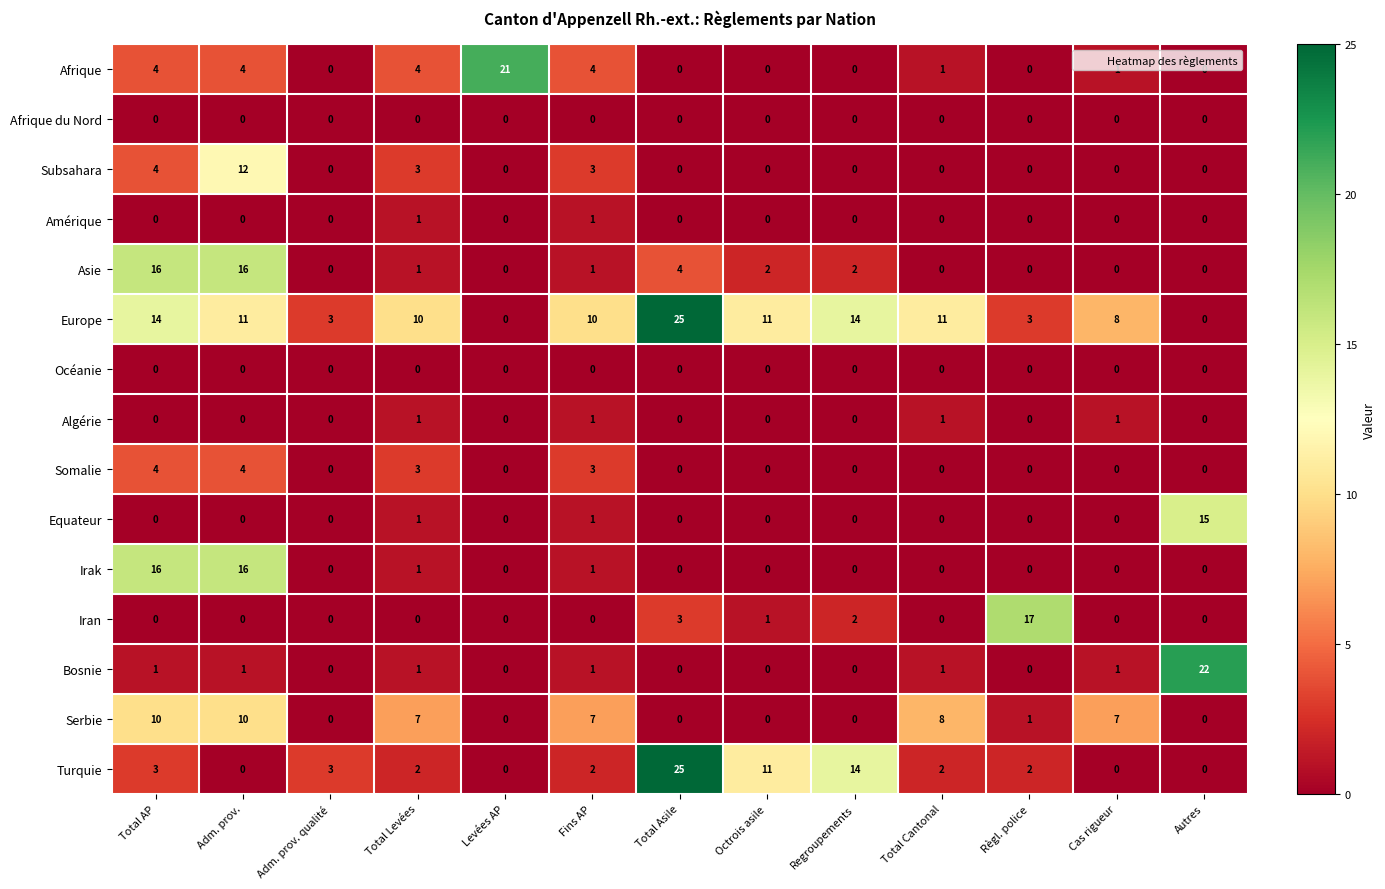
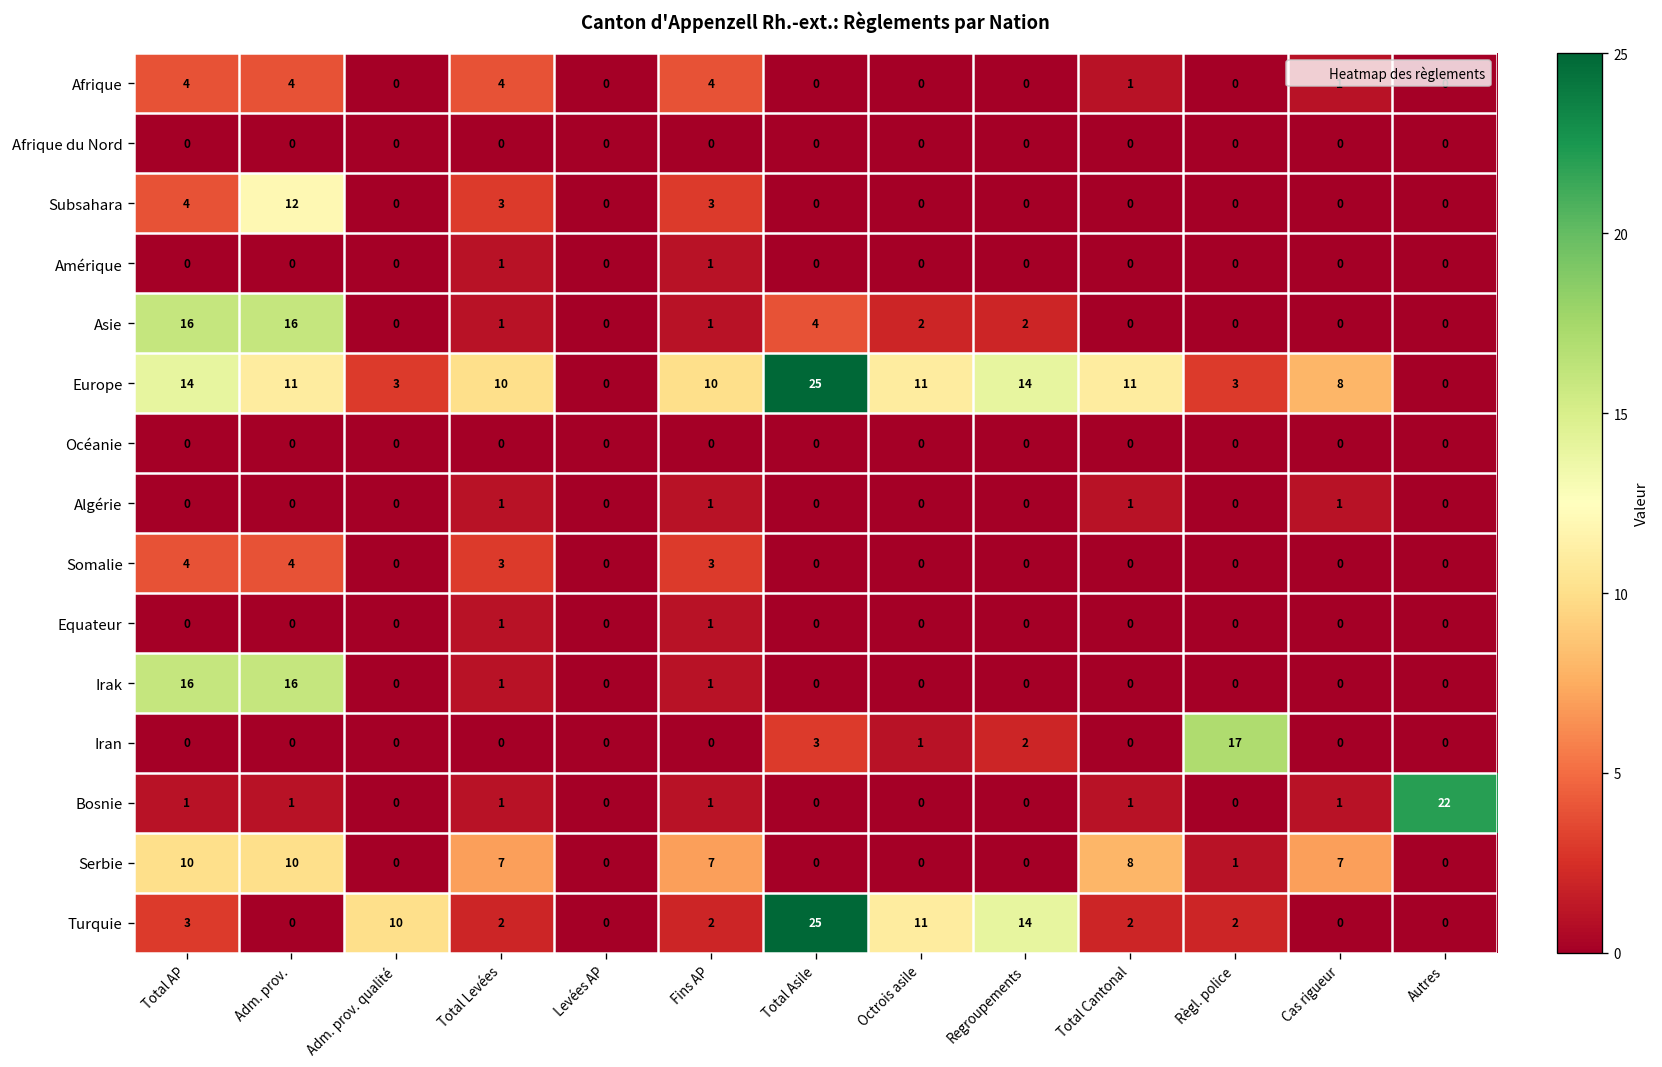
Afrique, Levées AP: 21 -> 0
Equateur, Autres: 15 -> 0
Turquie, Adm. prov. qualité: 3 -> 10
